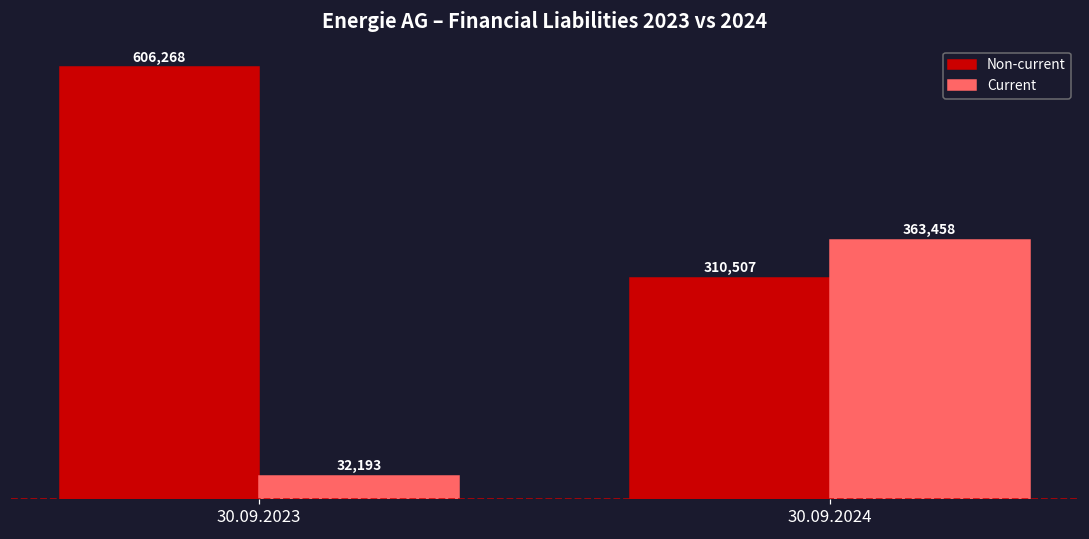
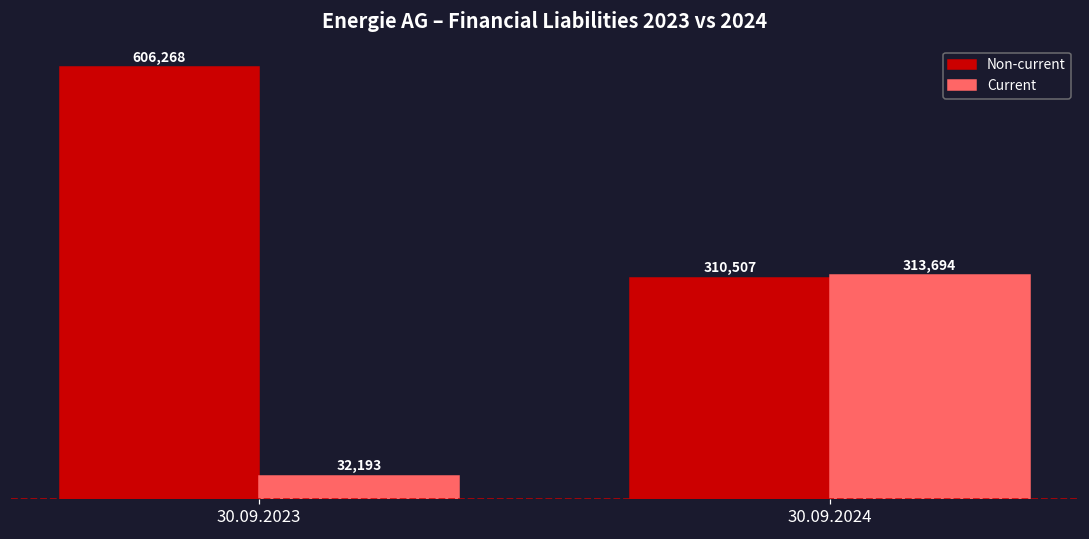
Current, 30.09.2024: 363,458 -> 313,694
